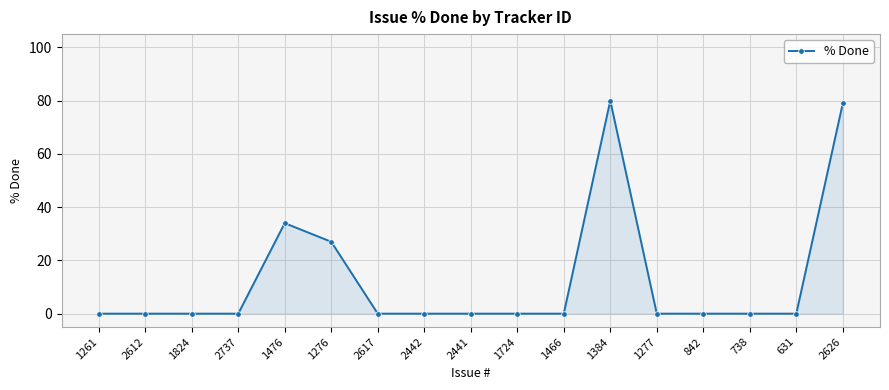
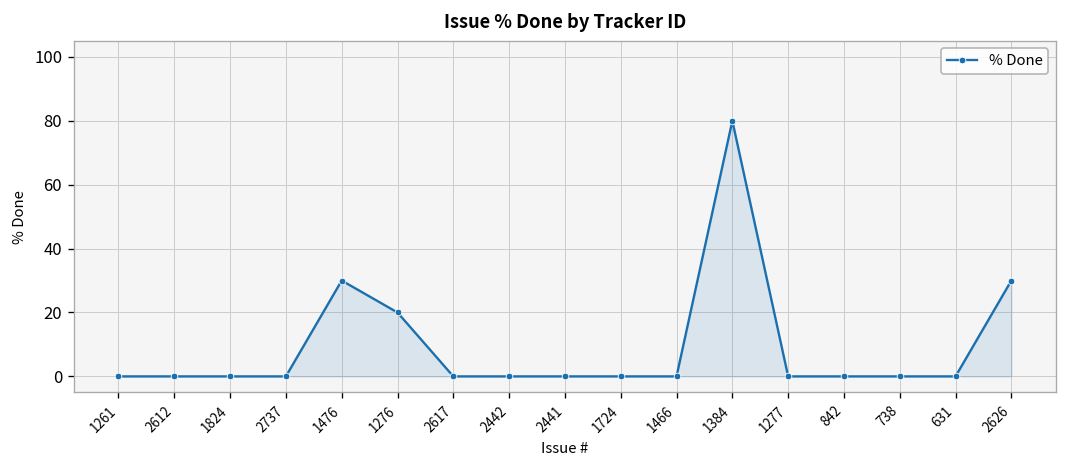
1476: 34 -> 30
1276: 27 -> 20
2626: 79 -> 30
